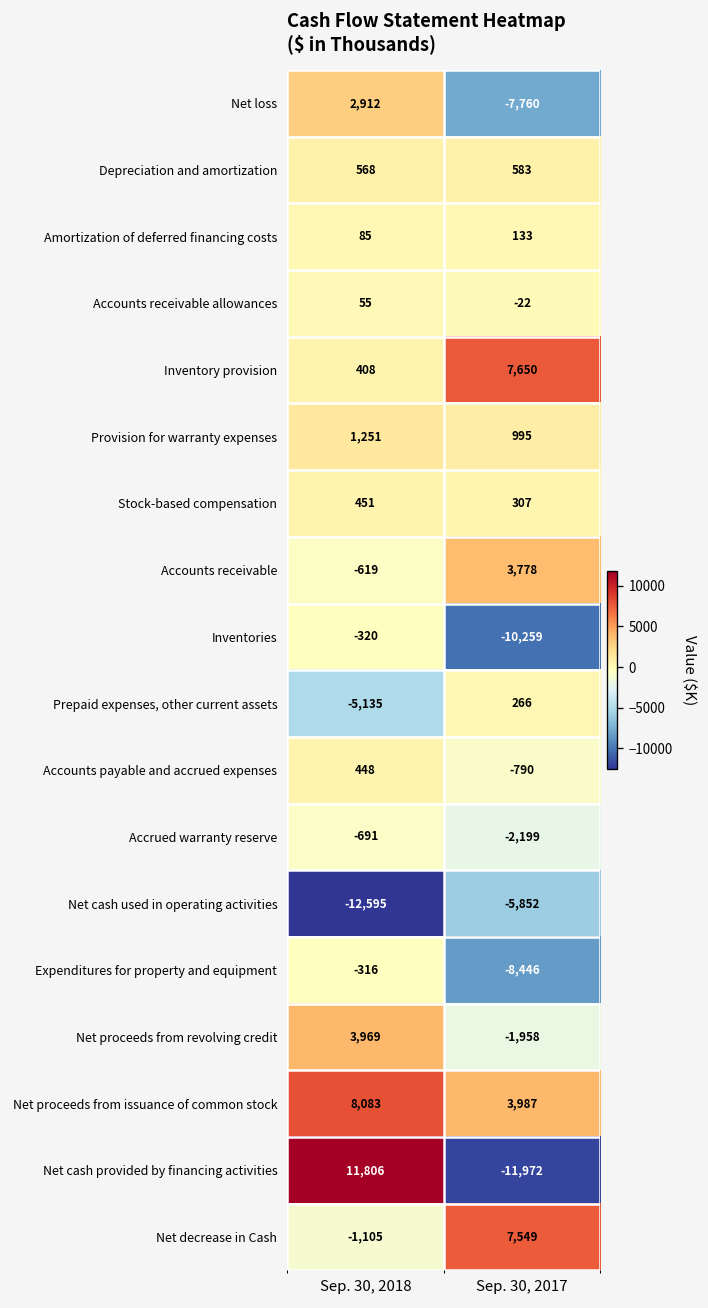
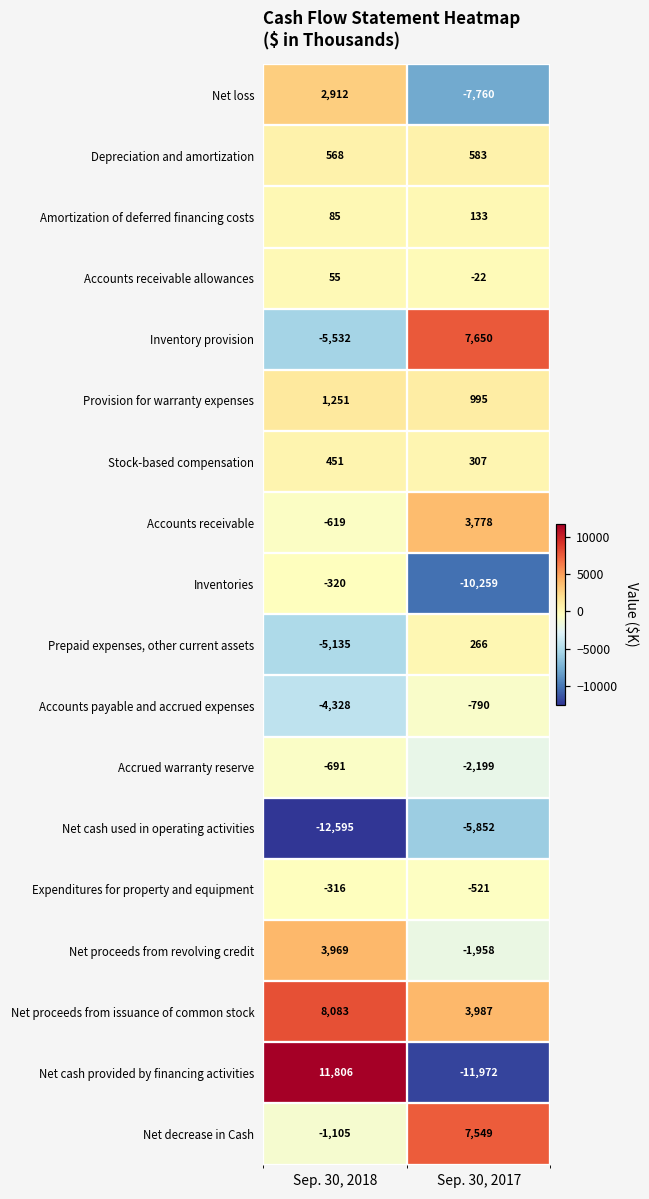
Inventory provision, Sep. 30, 2018: 408 -> -5,532
Accounts payable and accrued expenses, Sep. 30, 2018: 448 -> -4,328
Expenditures for property and equipment, Sep. 30, 2017: -8,446 -> -521
